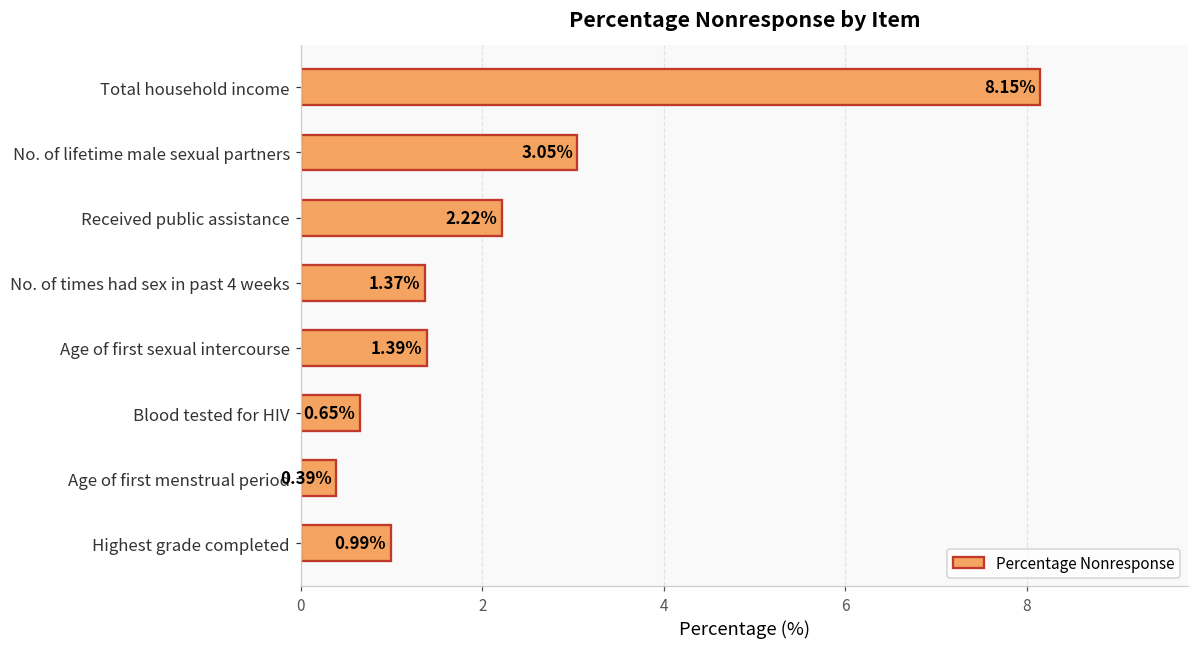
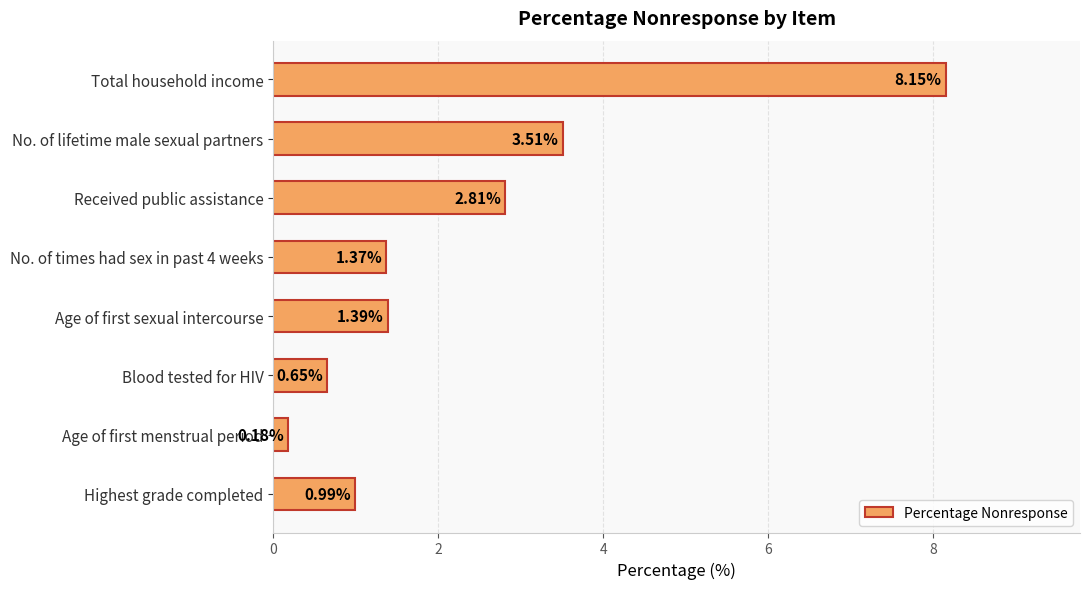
No. of lifetime male sexual partners: 3.05% -> 3.51%
Received public assistance: 2.22% -> 2.81%
Age of first menstrual period: 0.39% -> 0.18%
